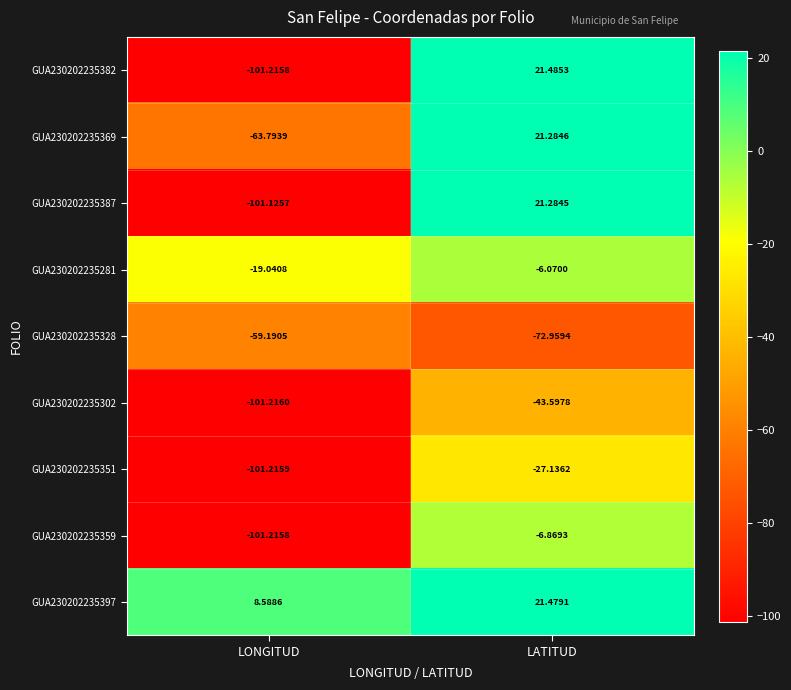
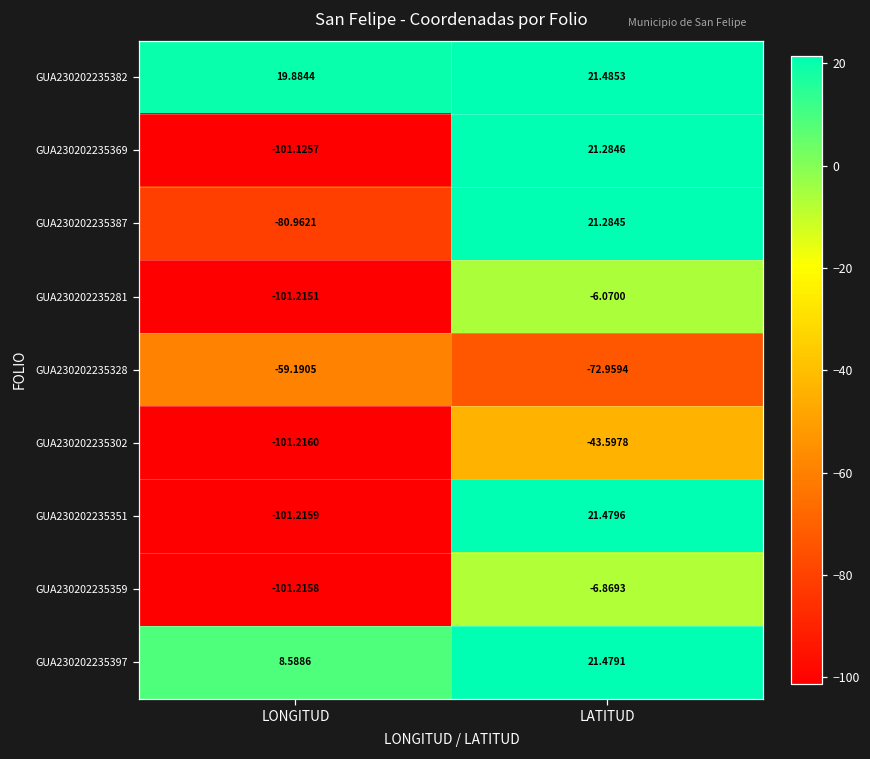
GUA230202235382, LONGITUD: -101.2158 -> 19.8844
GUA230202235369, LONGITUD: -63.7939 -> -101.1257
GUA230202235387, LONGITUD: -101.1257 -> -80.9621
GUA230202235281, LONGITUD: -19.0408 -> -101.2151
GUA230202235351, LATITUD: -27.1362 -> 21.4796
